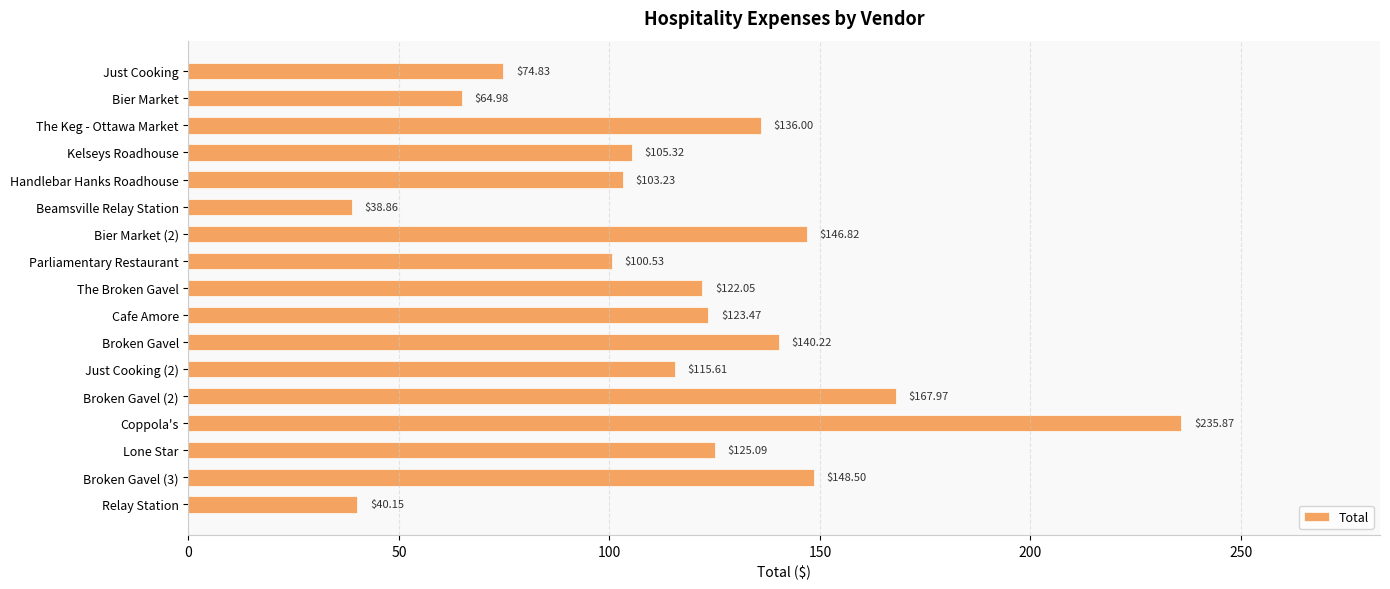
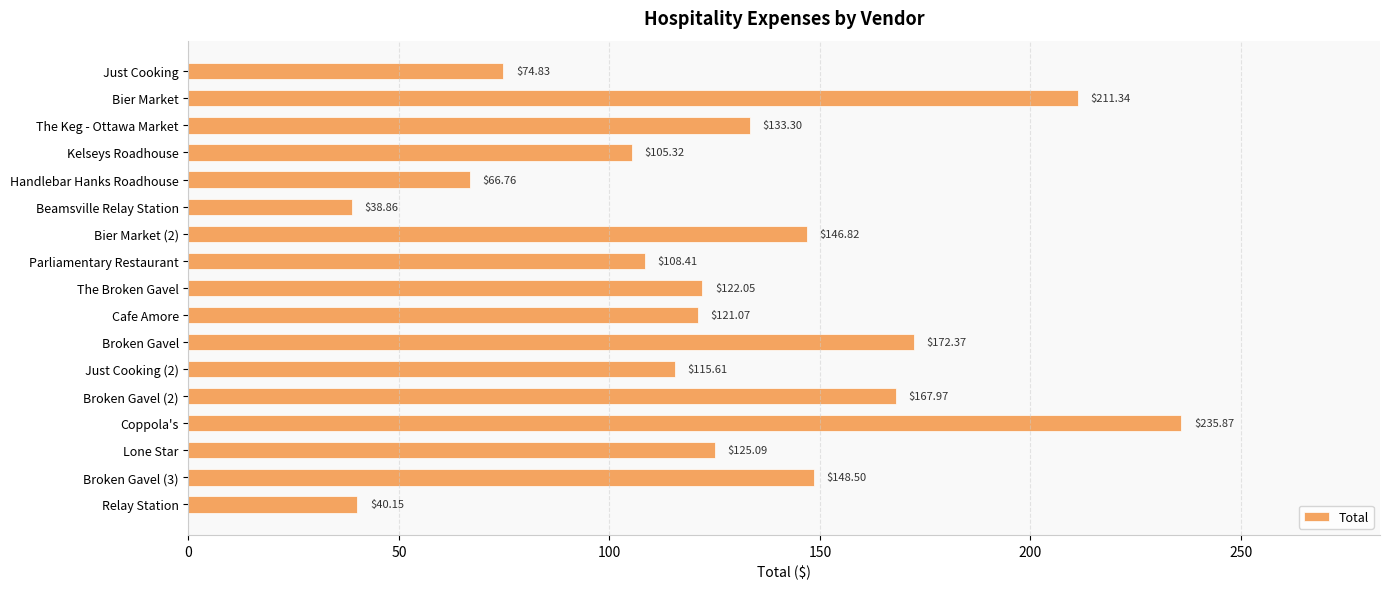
Bier Market: $64.98 -> $211.34
The Keg - Ottawa Market: $136.00 -> $133.30
Handlebar Hanks Roadhouse: $103.23 -> $66.76
Parliamentary Restaurant: $100.53 -> $108.41
Cafe Amore: $123.47 -> $121.07
Broken Gavel: $140.22 -> $172.37
